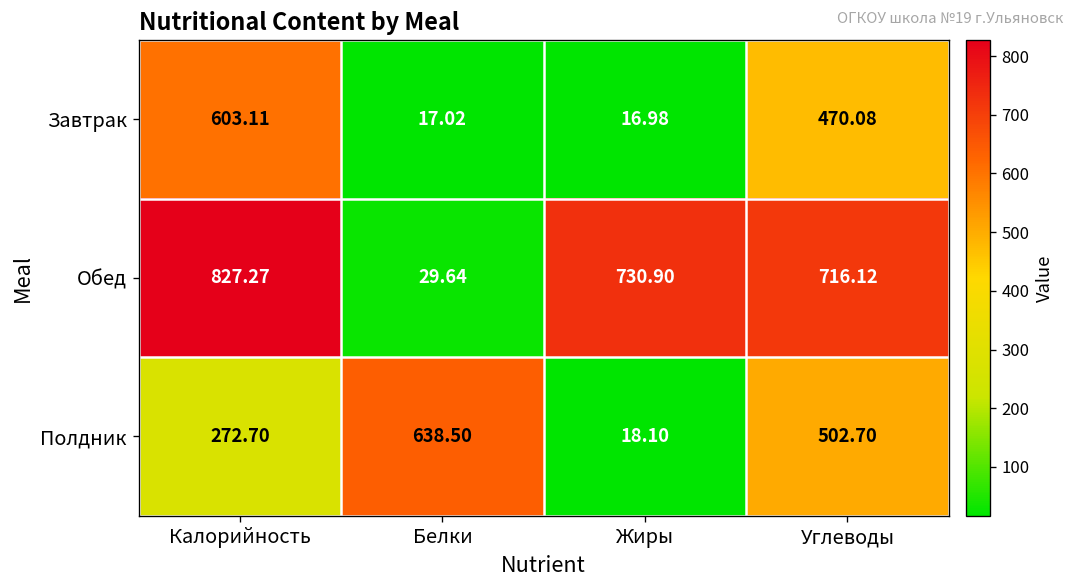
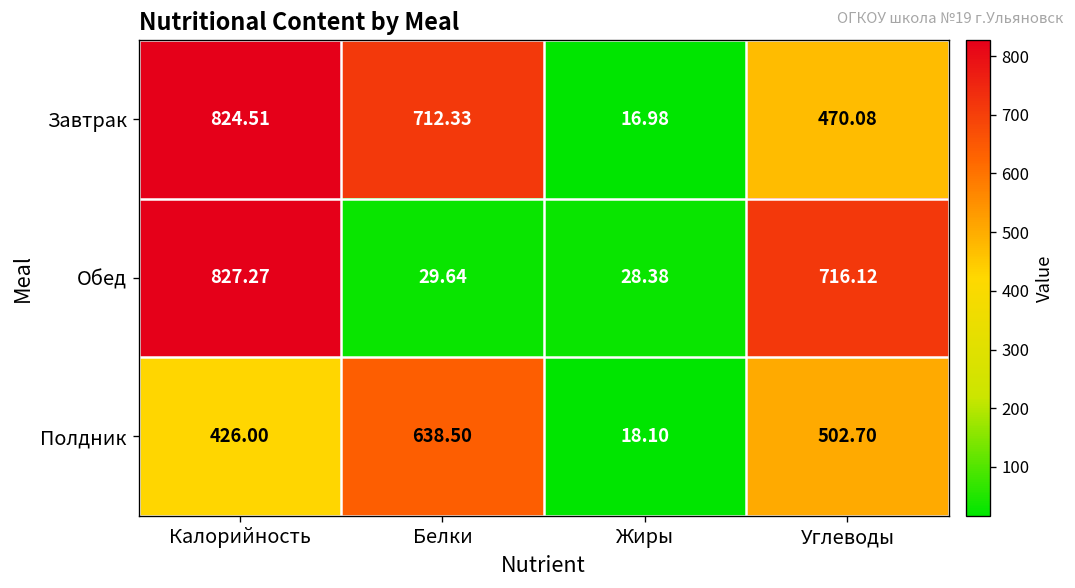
Завтрак, Калорийность: 603.11 -> 824.51
Завтрак, Белки: 17.02 -> 712.33
Обед, Жиры: 730.90 -> 28.38
Полдник, Калорийность: 272.70 -> 426.00
